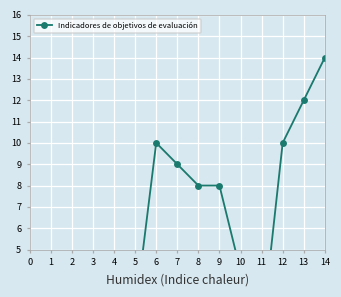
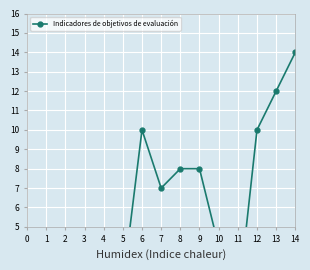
7: 9 -> 7
